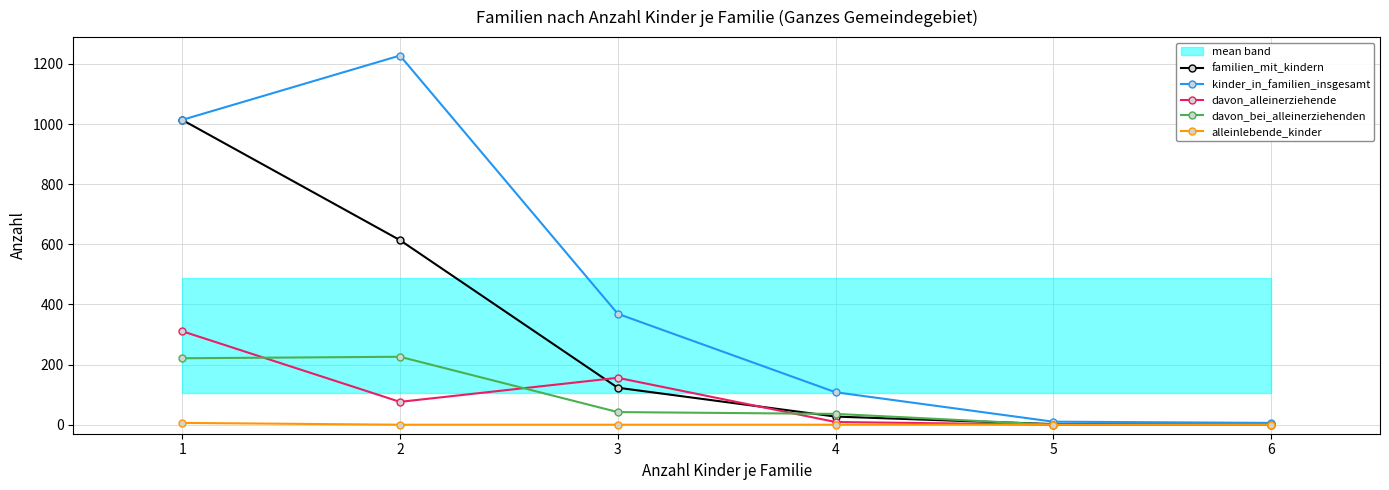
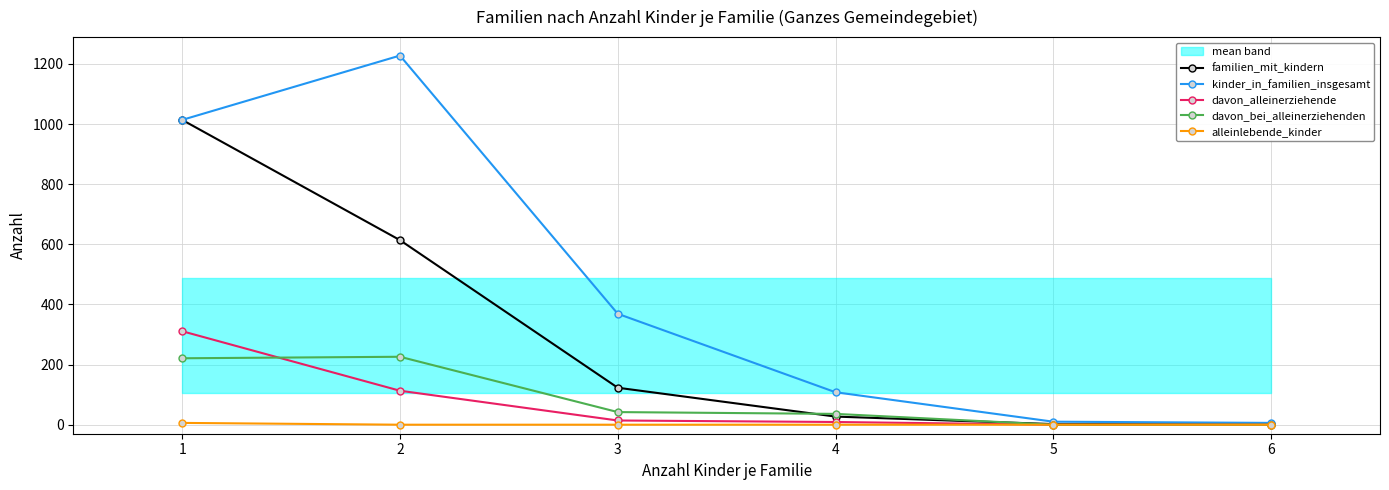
davon_alleinerziehende, 2: 80 -> 110
davon_alleinerziehende, 3: 160 -> 10
